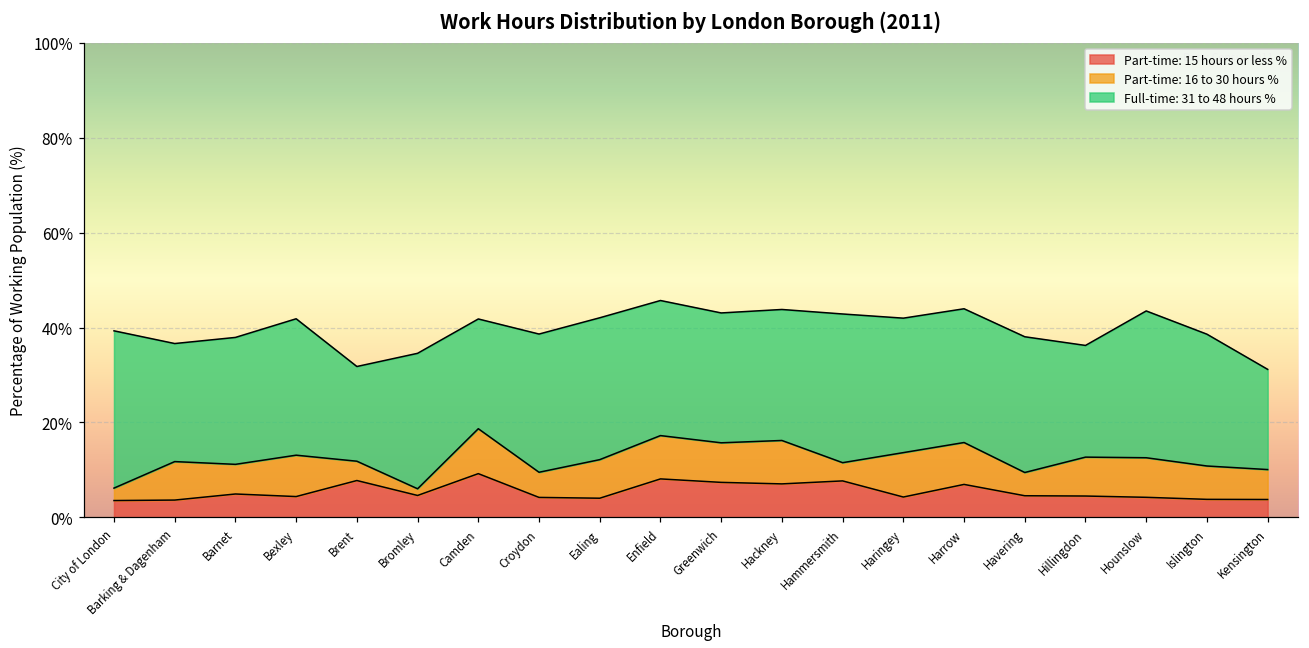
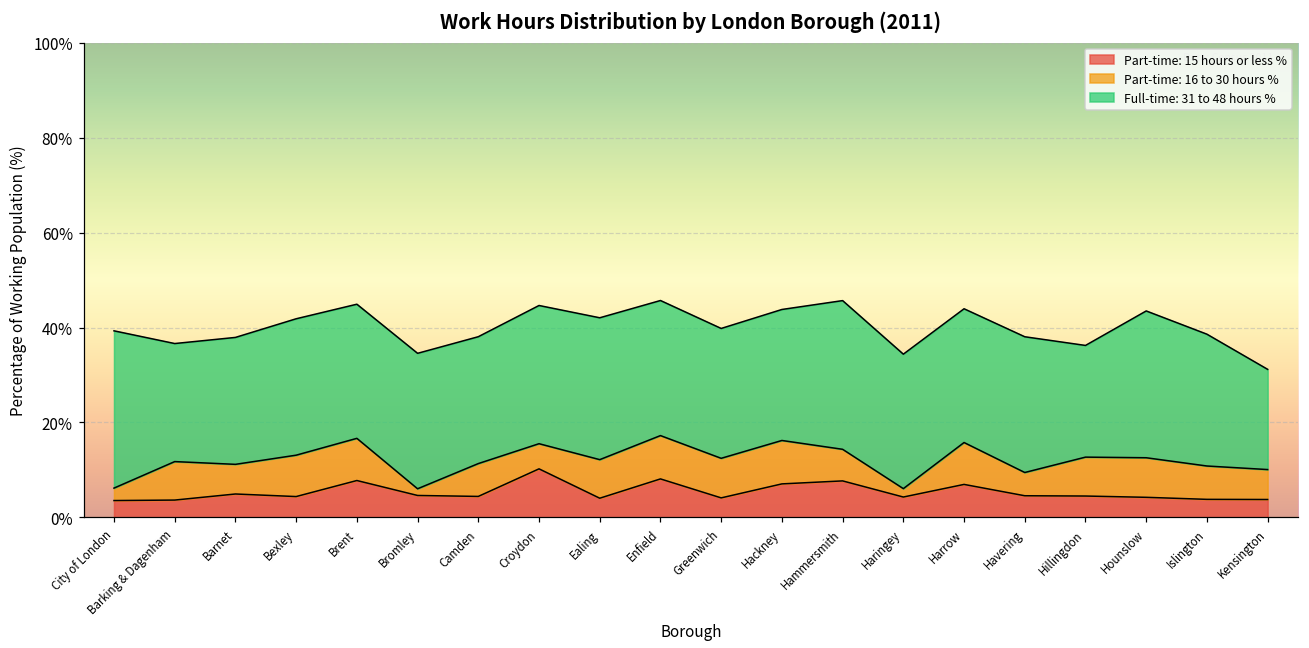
Part-time: 16 to 30 hours %, Brent: 4% -> 9%
Full-time: 31 to 48 hours %, Brent: 20% -> 28%
Part-time: 15 hours or less %, Camden: 9% -> 4%
Part-time: 16 to 30 hours %, Camden: 9% -> 7%
Full-time: 31 to 48 hours %, Camden: 23% -> 27%
Part-time: 15 hours or less %, Croydon: 4% -> 10%
Part-time: 15 hours or less %, Greenwich: 7% -> 4%
Part-time: 16 to 30 hours %, Hammersmith: 4% -> 7%
Part-time: 16 to 30 hours %, Haringey: 9% -> 2%
